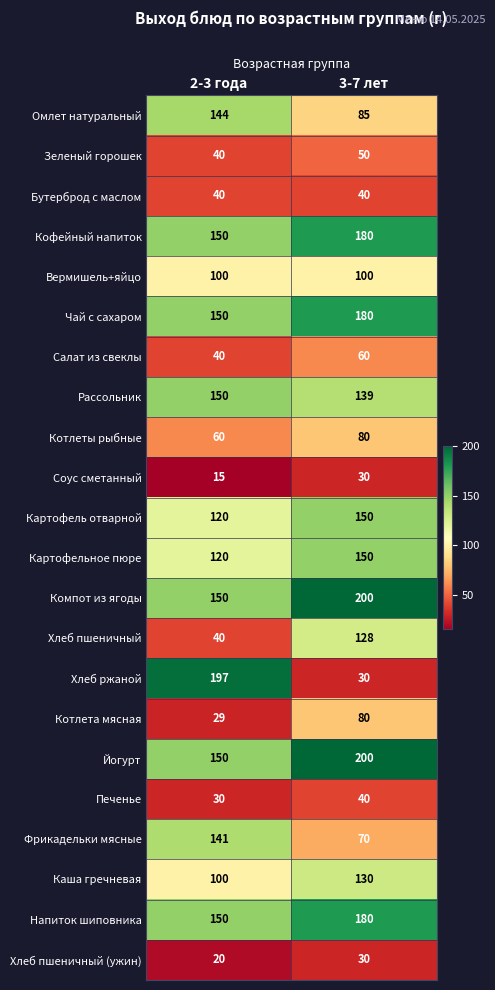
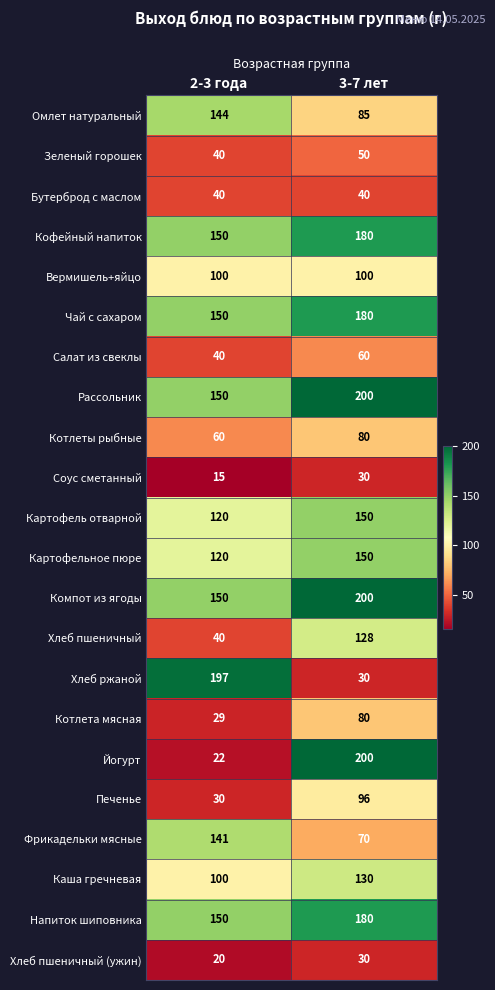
Рассольник, 3-7 лет: 139 -> 200
Йогурт, 2-3 года: 150 -> 22
Печенье, 3-7 лет: 40 -> 96
